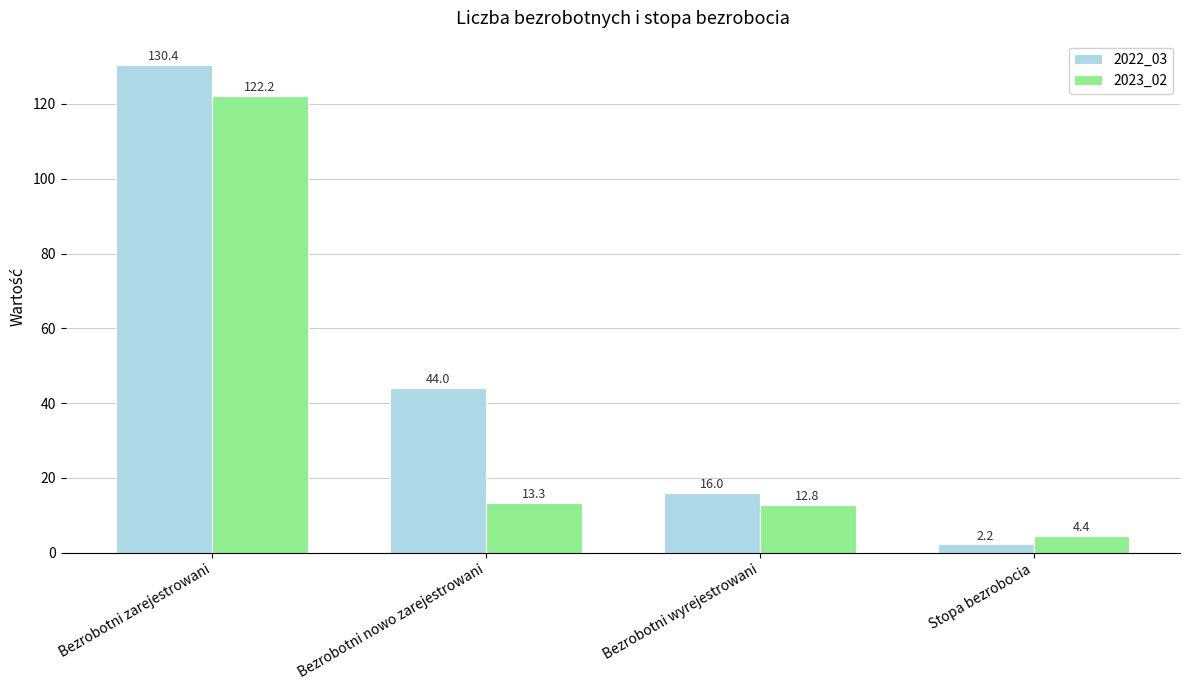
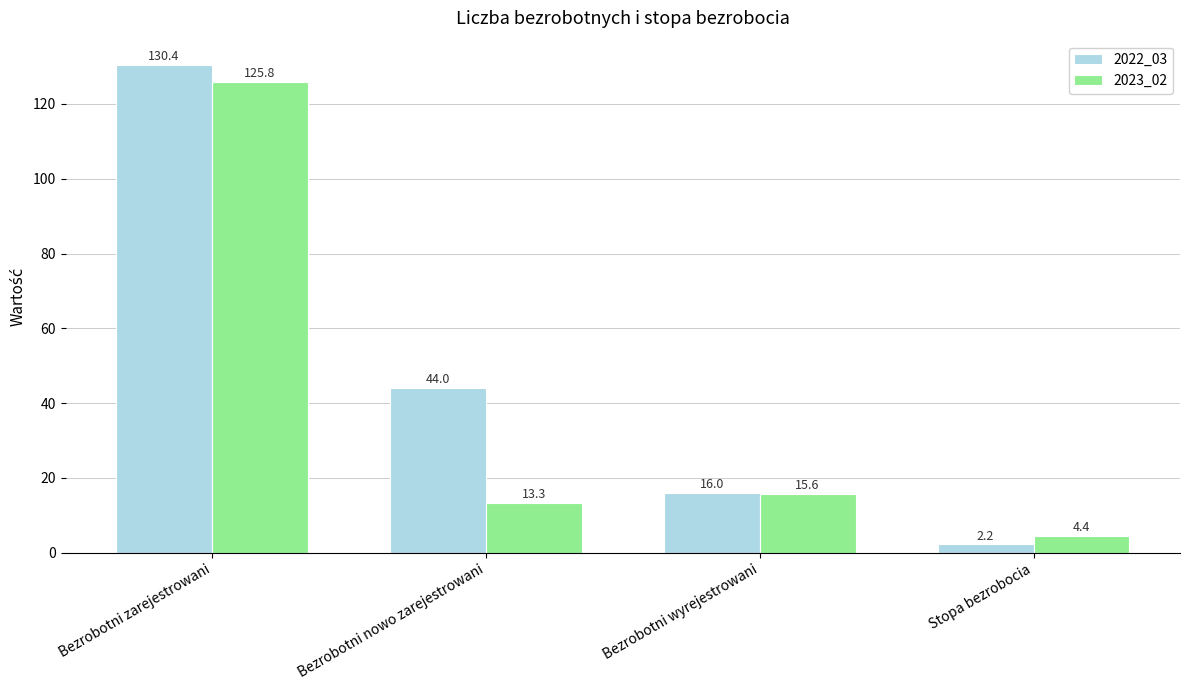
2023_02, Bezrobotni zarejestrowani: 122.2 -> 125.8
2023_02, Bezrobotni wyrejestrowani: 12.8 -> 15.6
